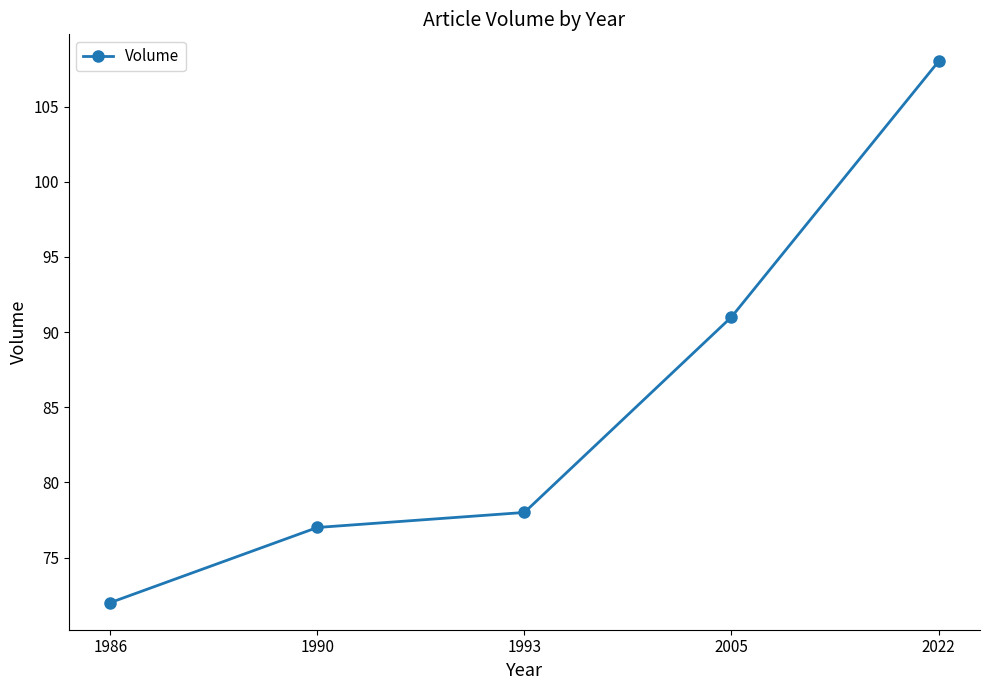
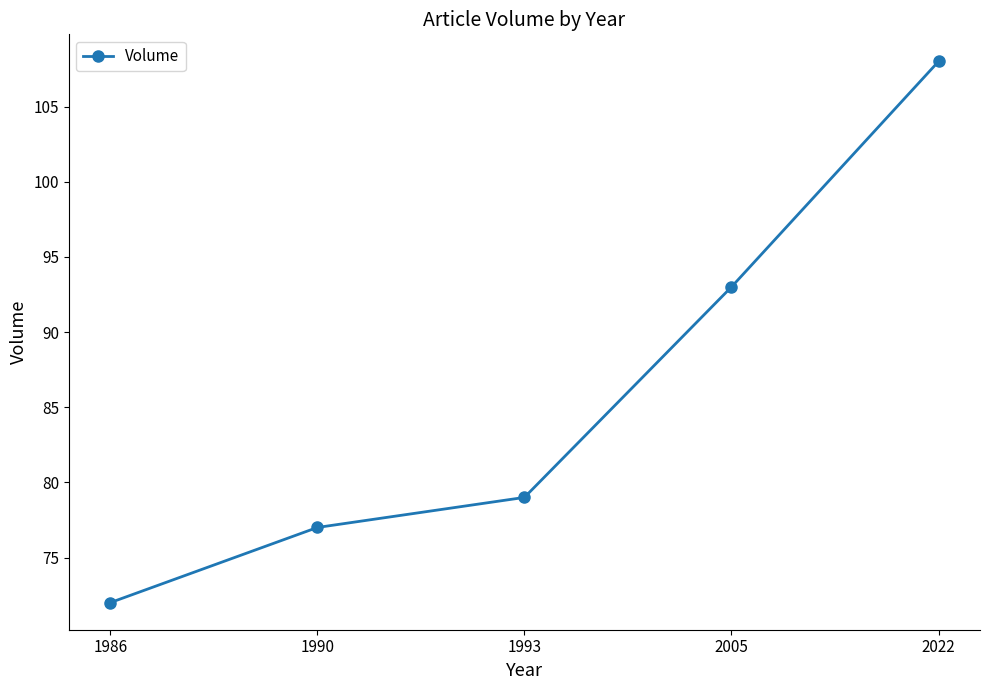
1993: 78 -> 79
2005: 91 -> 93
